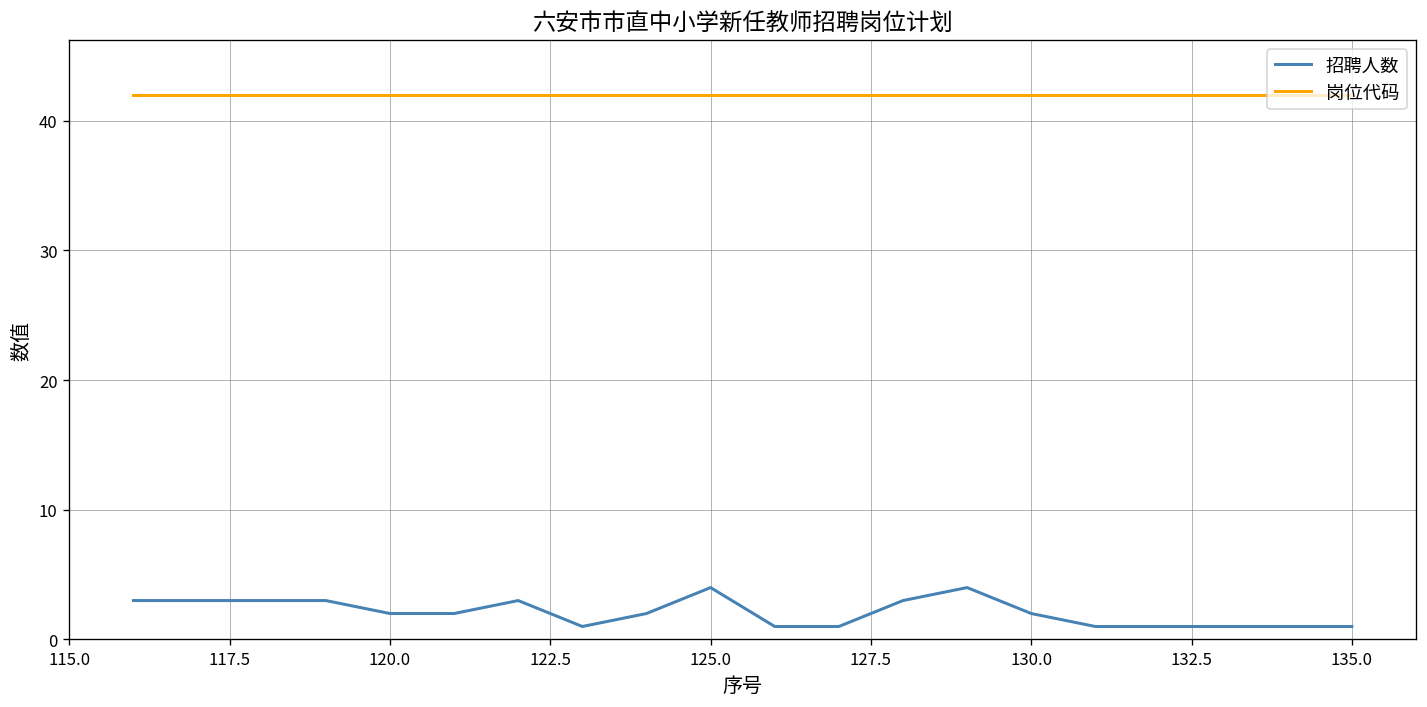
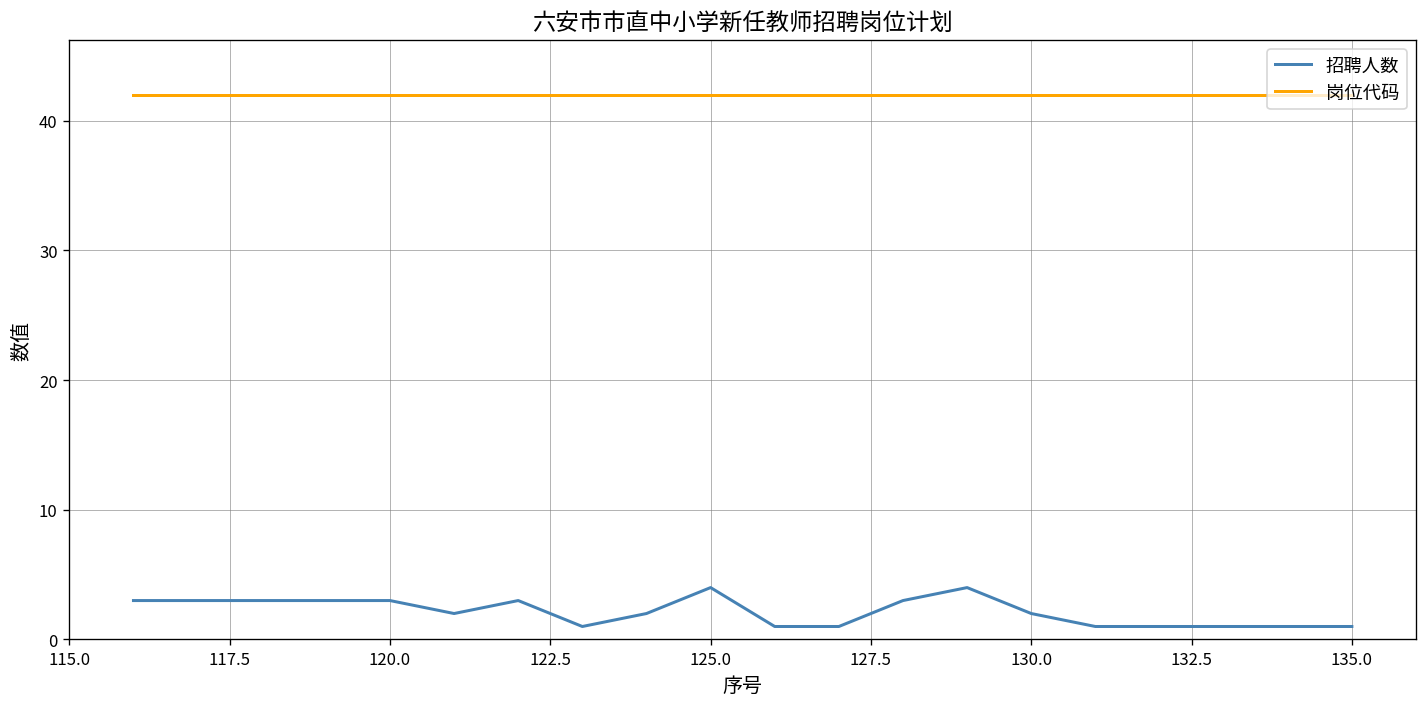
招聘人数, 120.0: 2 -> 3
